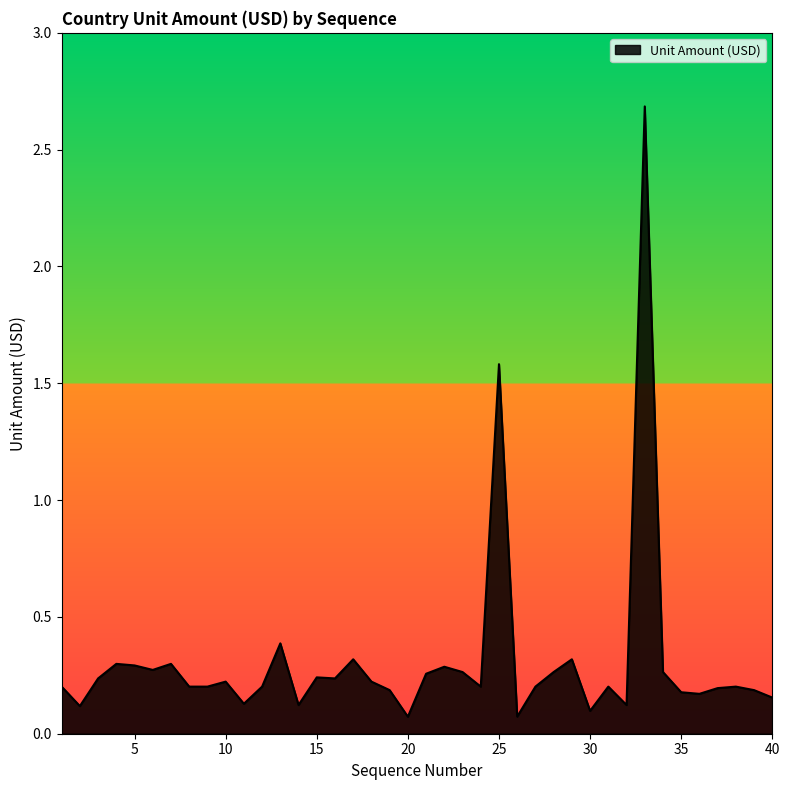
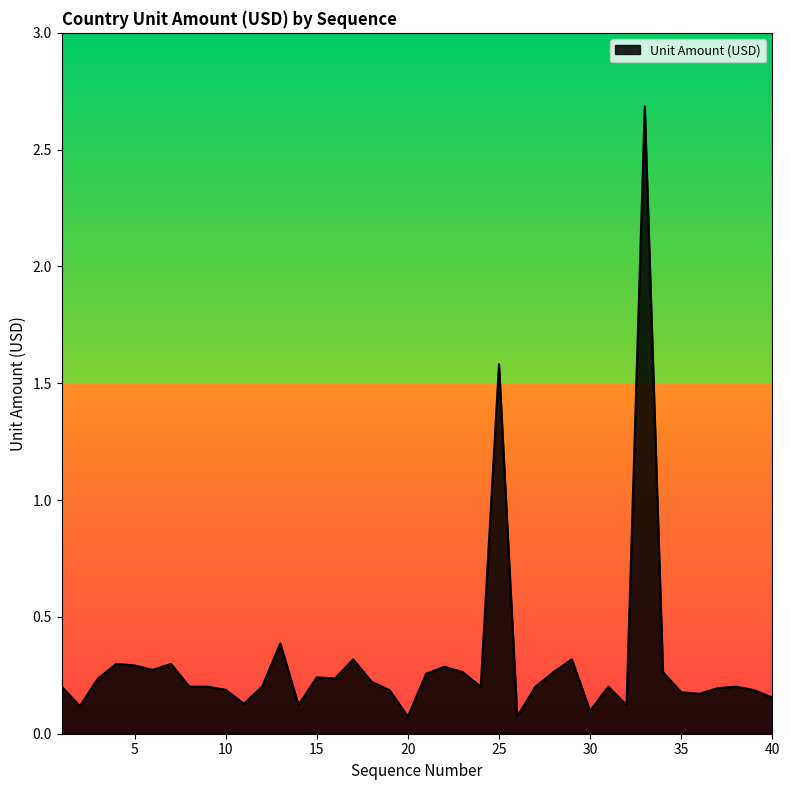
10: 0.22 -> 0.19
